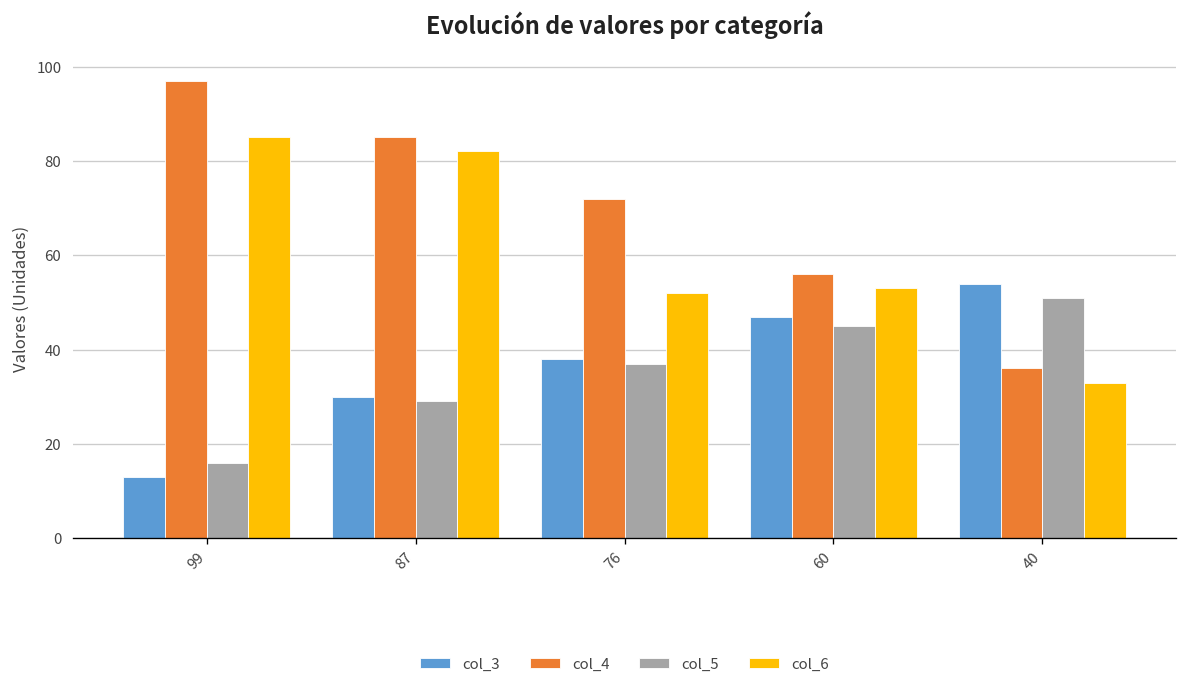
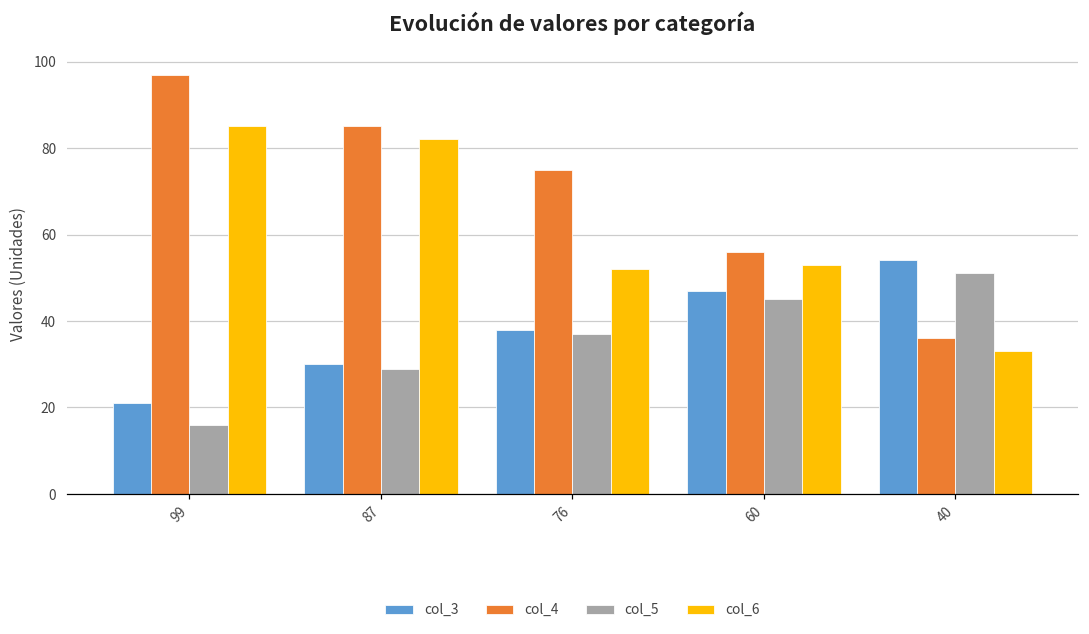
col_3, 99: 13 -> 21
col_4, 76: 72 -> 75
